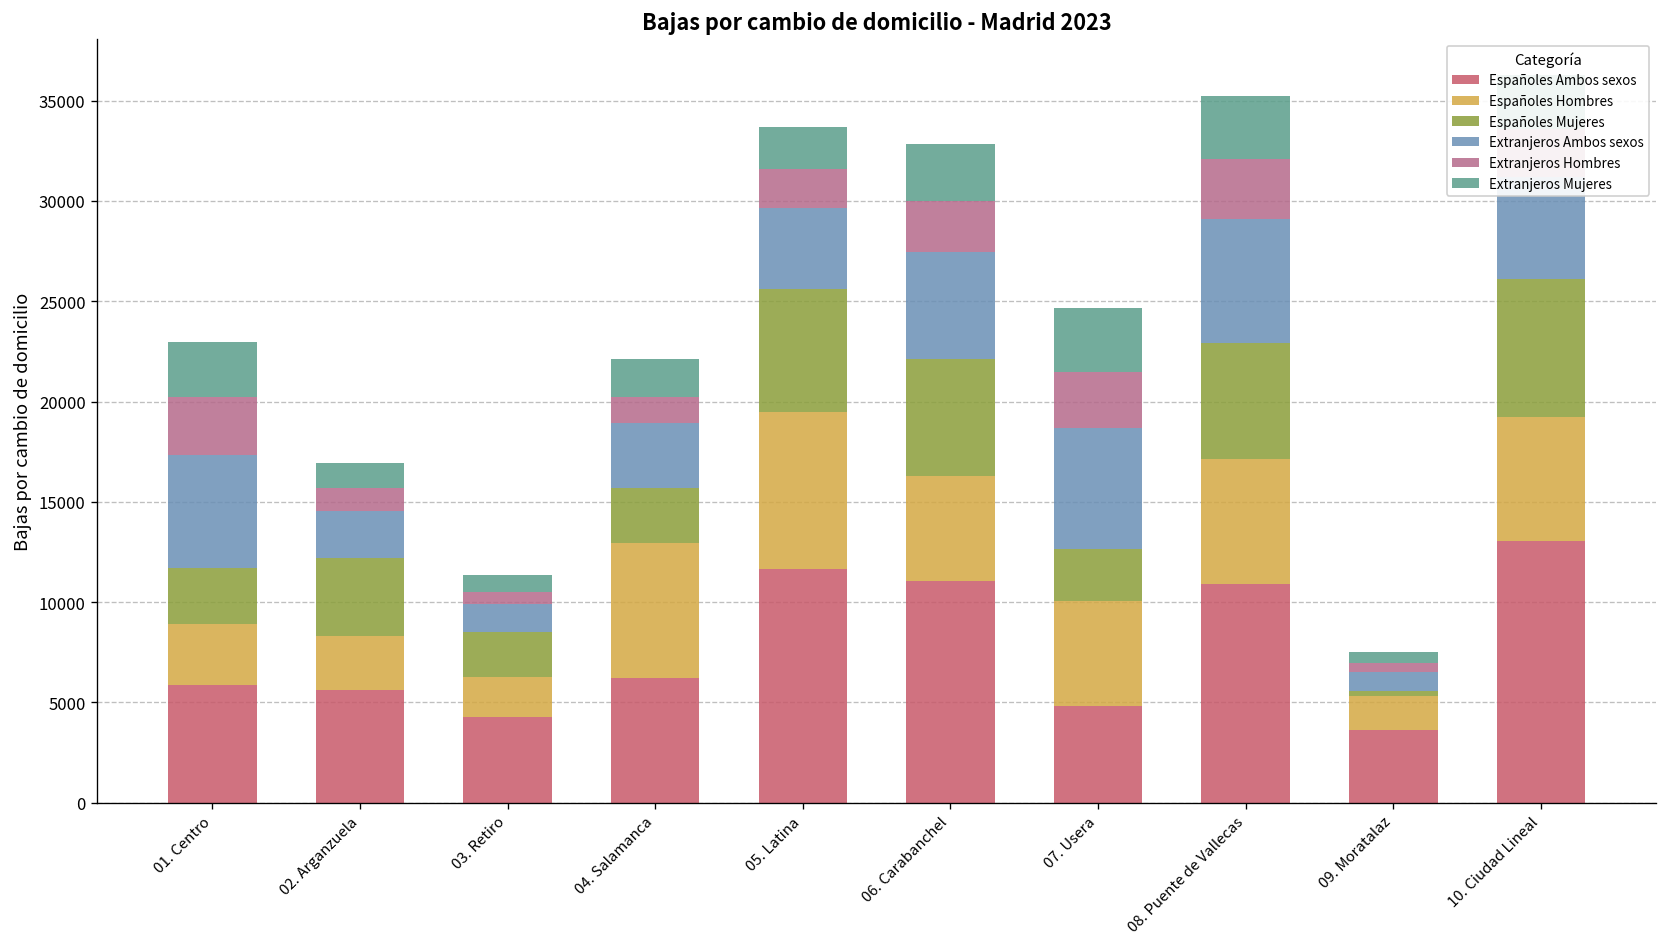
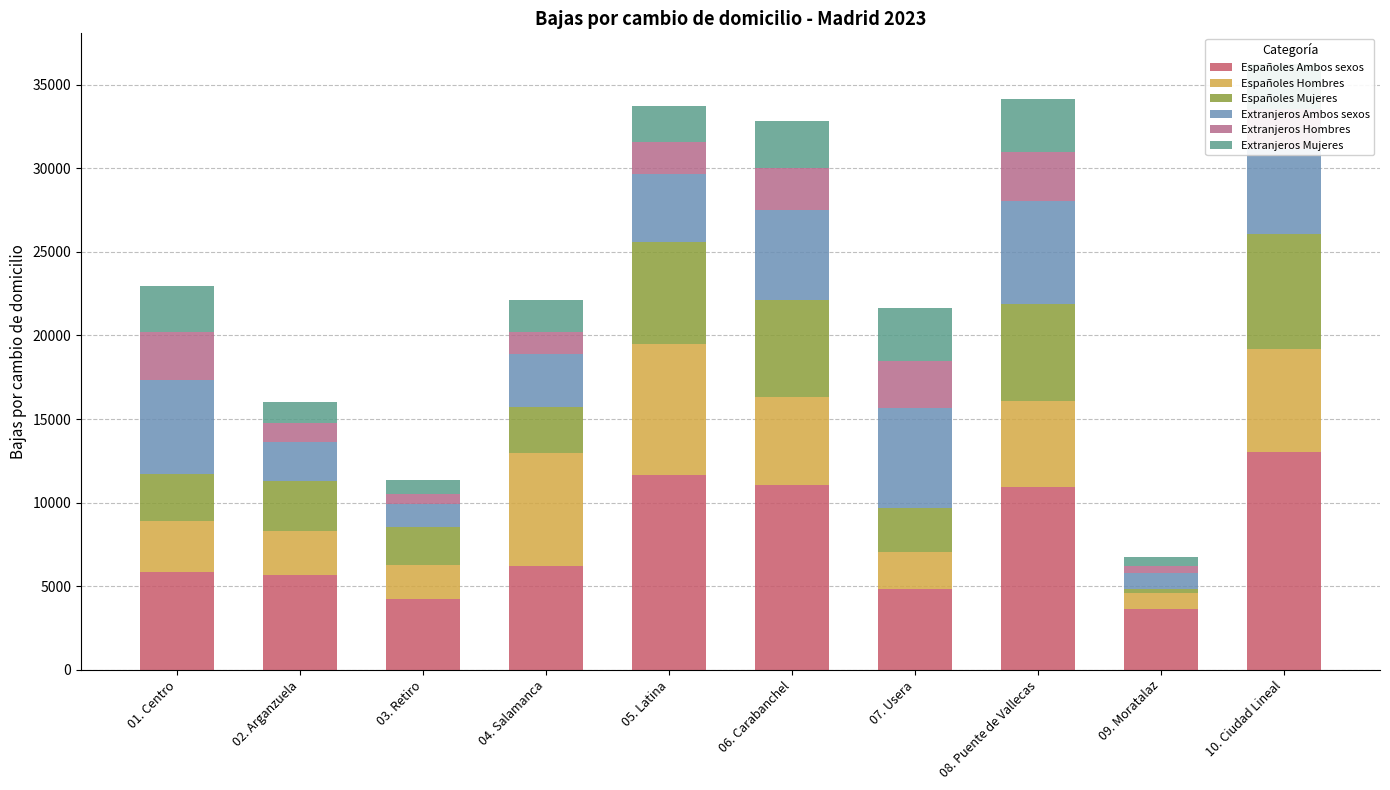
Españoles Mujeres, 02. Arganzuela: 3900 -> 3000
Españoles Hombres, 07. Usera: 5200 -> 2200
Españoles Hombres, 08. Puente de Vallecas: 6200 -> 5100
Españoles Hombres, 09. Moratalaz: 1700 -> 1000
